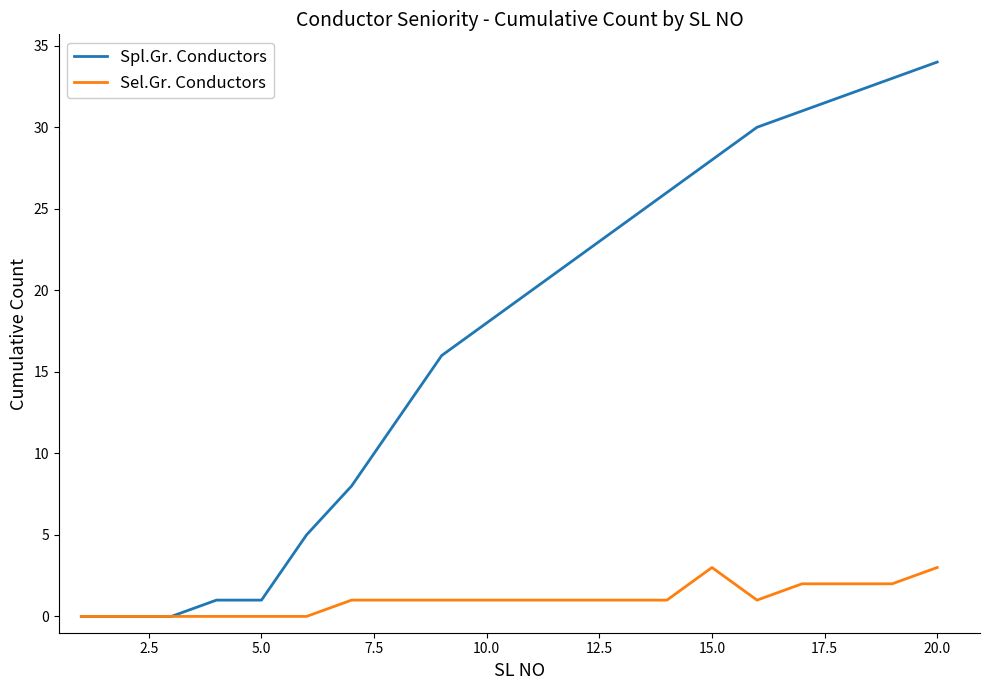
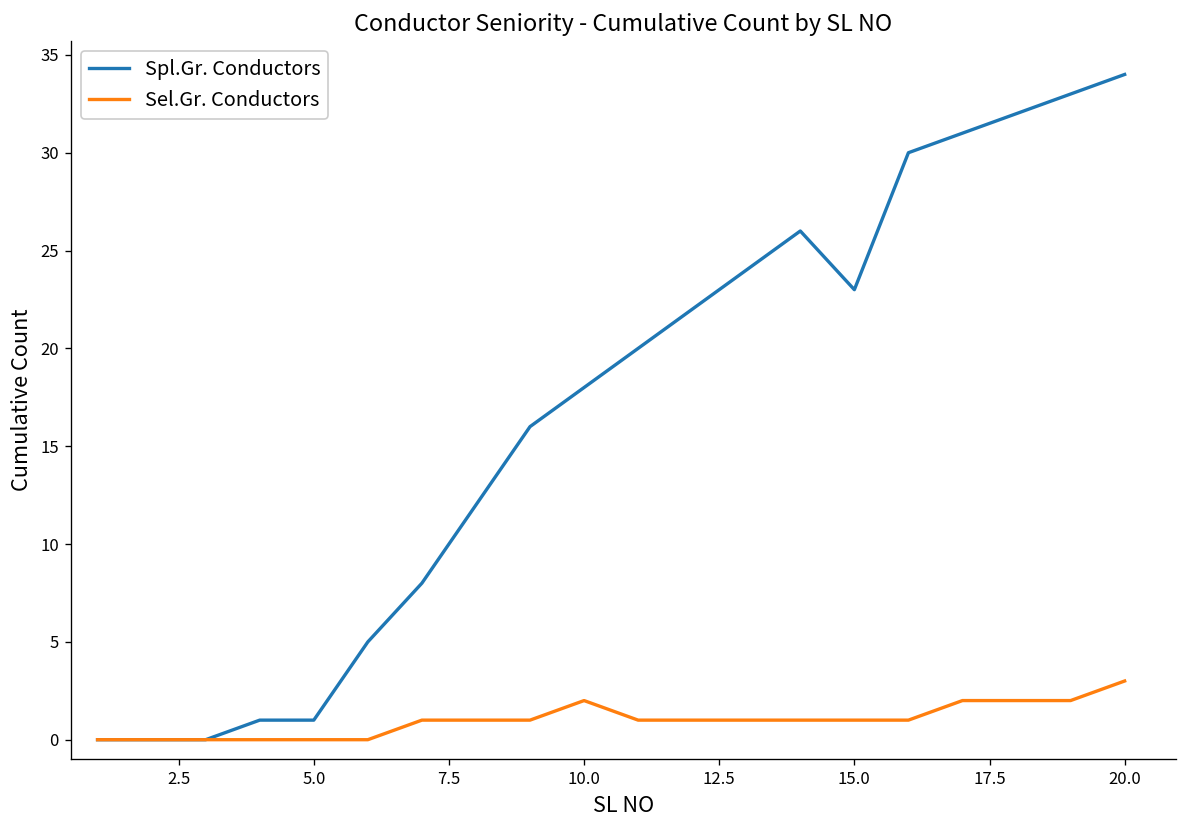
Sel.Gr. Conductors, 10.0: 1 -> 2
Spl.Gr. Conductors, 15.0: 28 -> 23
Sel.Gr. Conductors, 15.0: 3 -> 1
